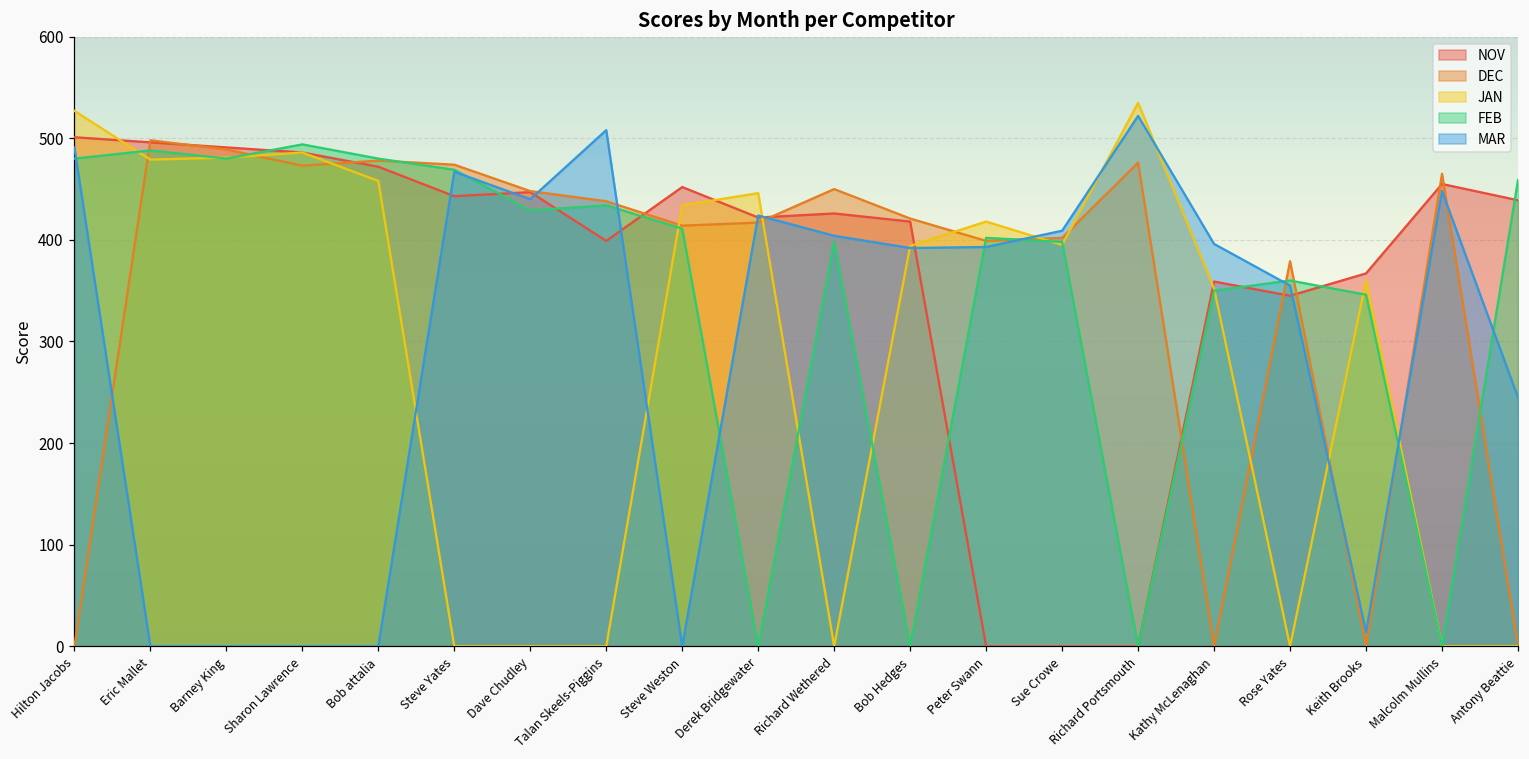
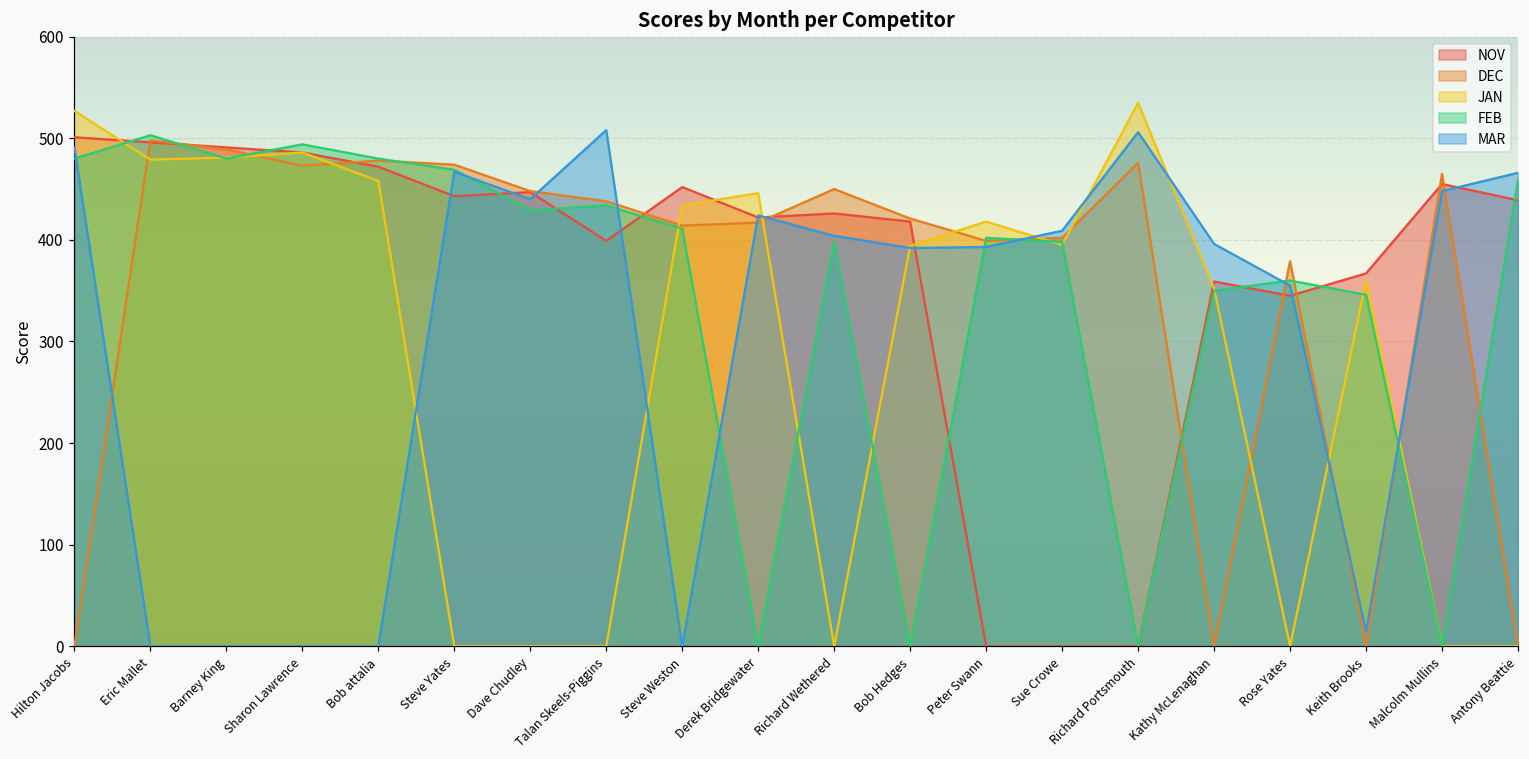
FEB, Eric Mallet: 490 -> 500
MAR, Richard Portsmouth: 520 -> 510
MAR, Antony Beattie: 250 -> 470
